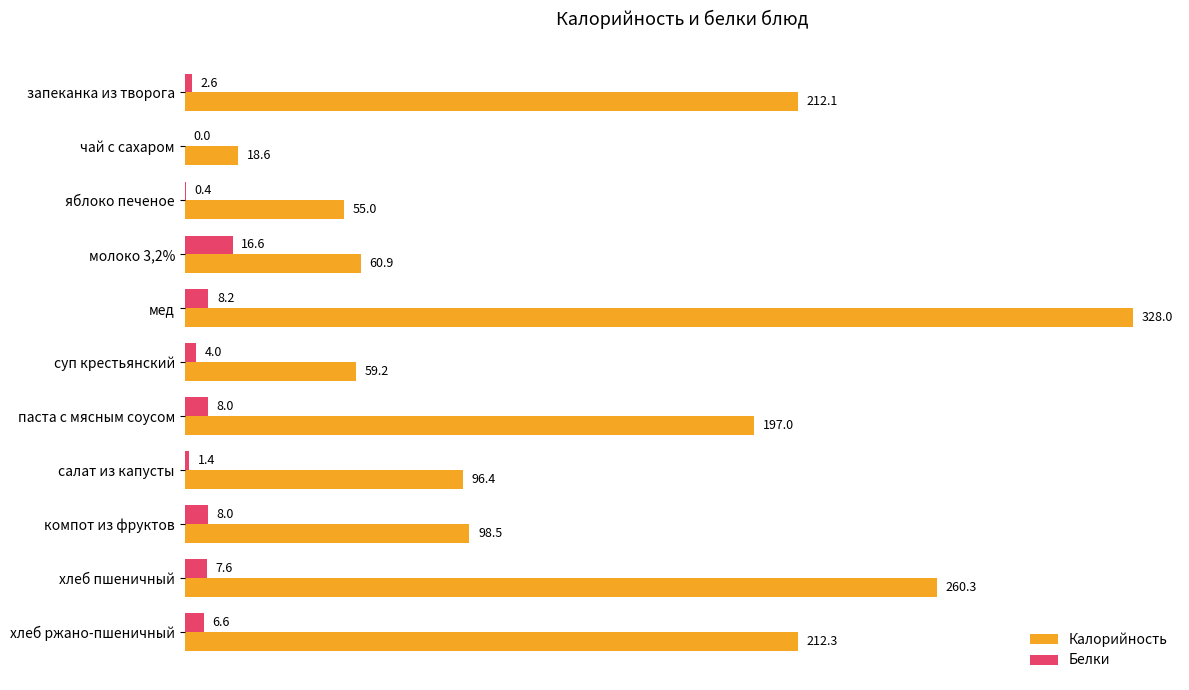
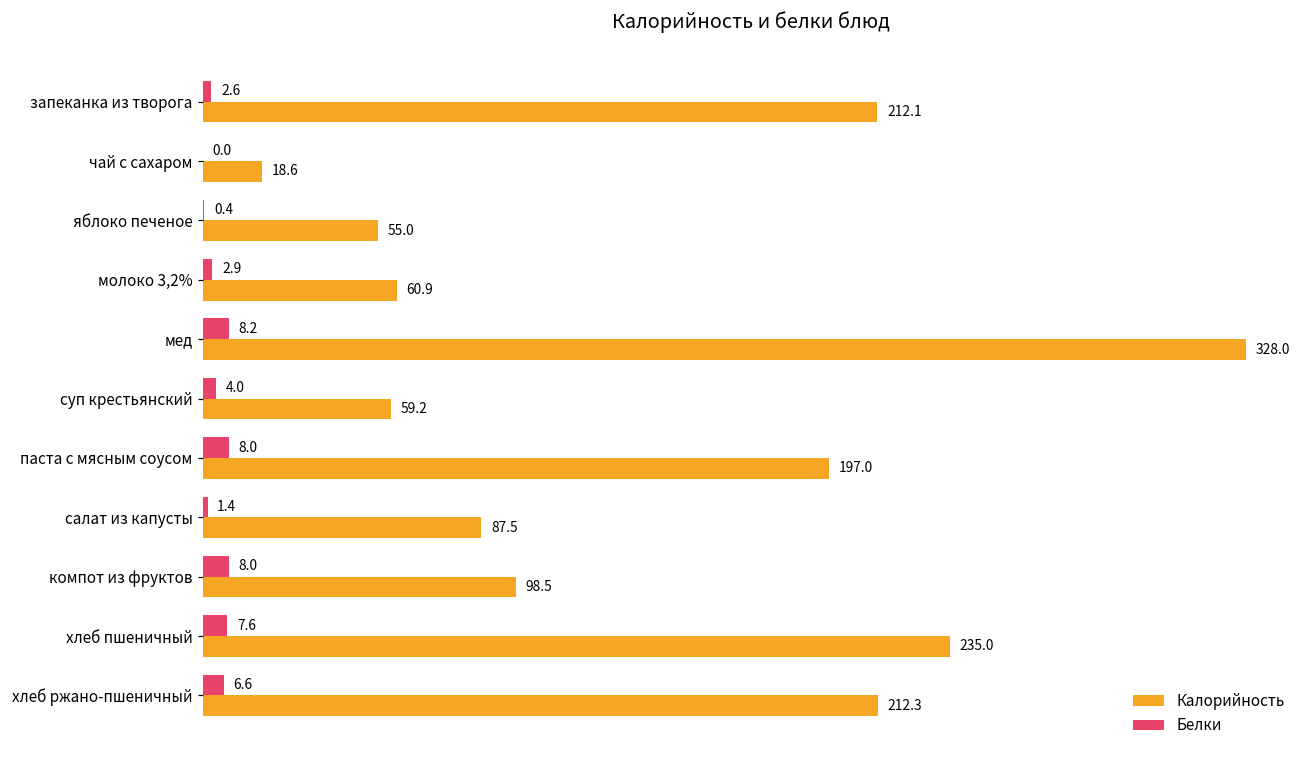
Белки, молоко 3,2%: 16.6 -> 2.9
Калорийность, салат из капусты: 96.4 -> 87.5
Калорийность, хлеб пшеничный: 260.3 -> 235.0
